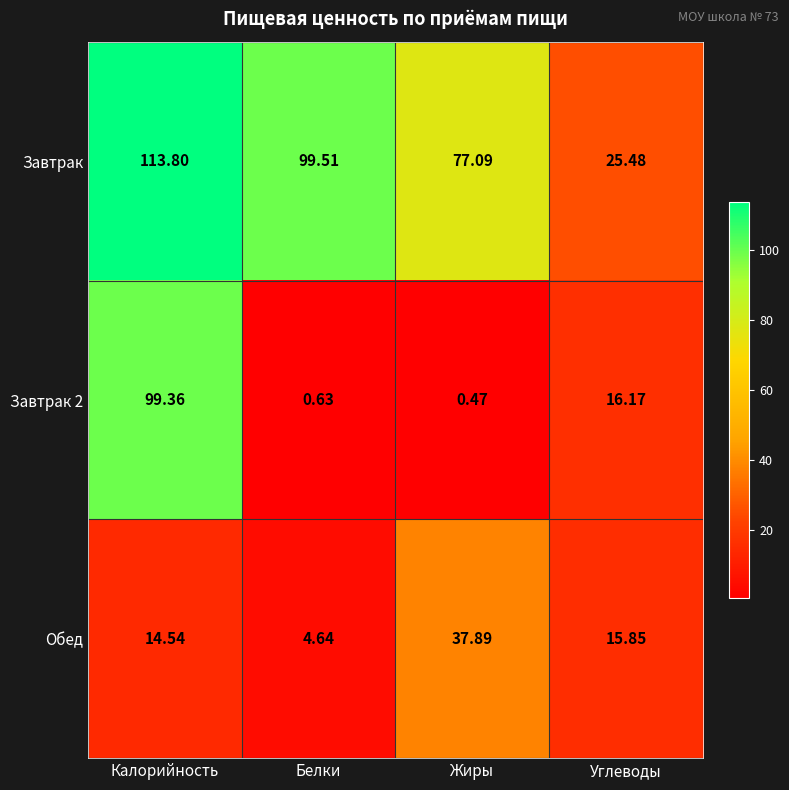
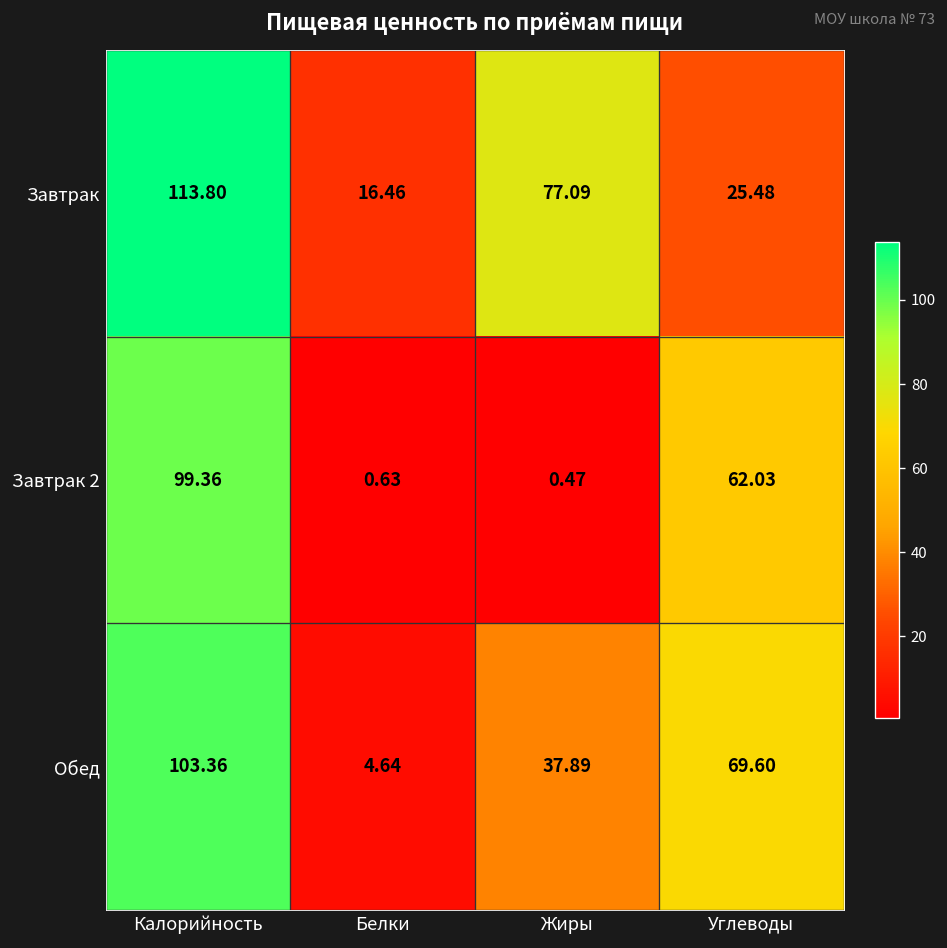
Завтрак, Белки: 99.51 -> 16.46
Завтрак 2, Углеводы: 16.17 -> 62.03
Обед, Калорийность: 14.54 -> 103.36
Обед, Углеводы: 15.85 -> 69.60
